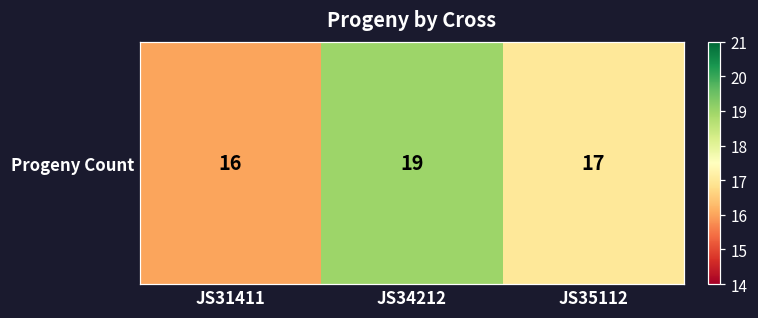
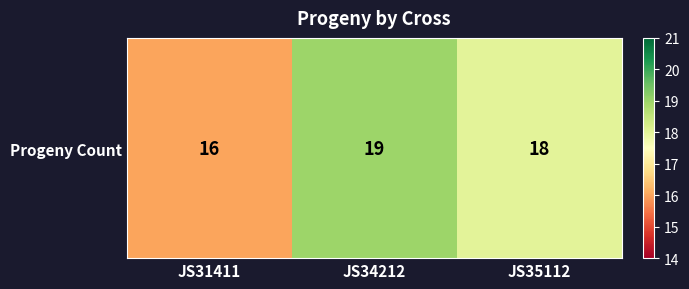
Progeny Count, JS35112: 17 -> 18
